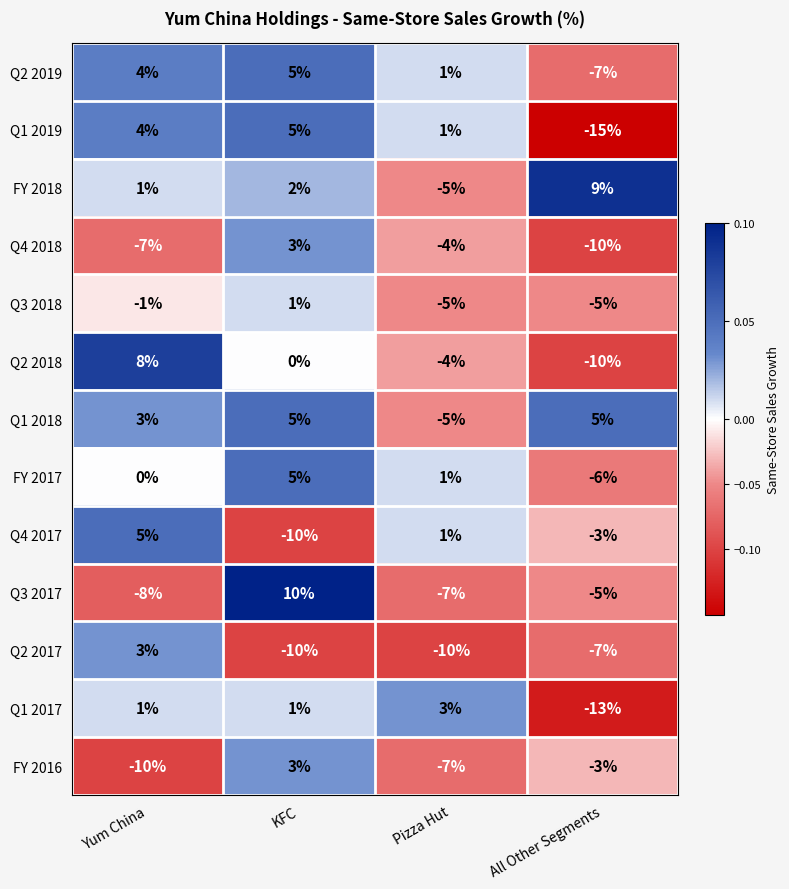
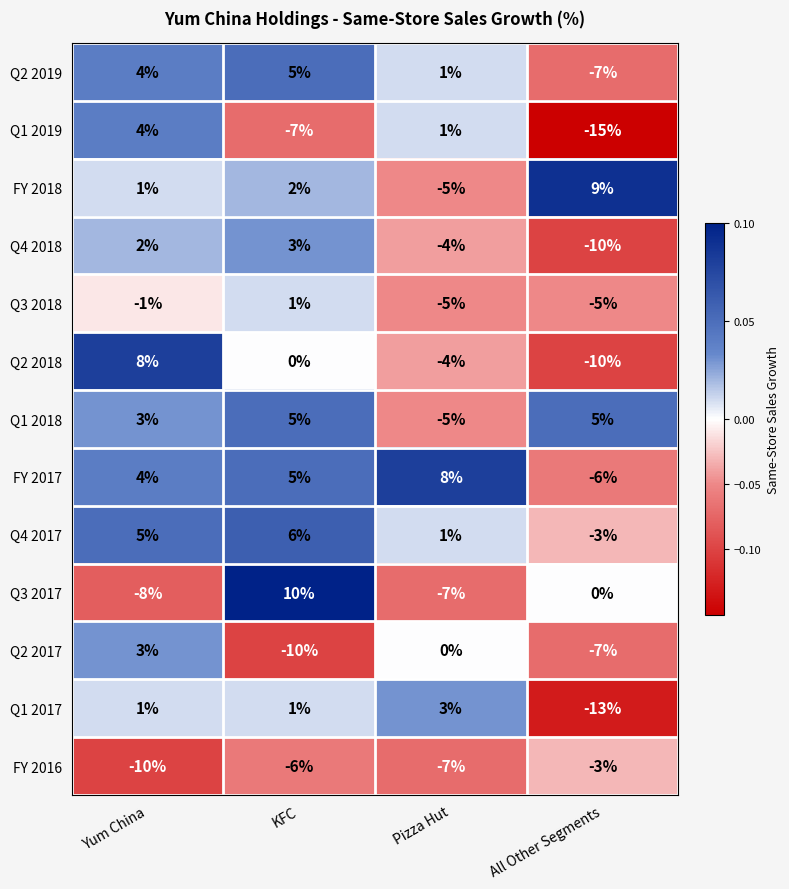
Q1 2019, KFC: 5% -> -7%
Q4 2018, Yum China: -7% -> 2%
FY 2017, Yum China: 0% -> 4%
FY 2017, Pizza Hut: 1% -> 8%
Q4 2017, KFC: -10% -> 6%
Q3 2017, All Other Segments: -5% -> 0%
Q2 2017, Pizza Hut: -10% -> 0%
FY 2016, KFC: 3% -> -6%
